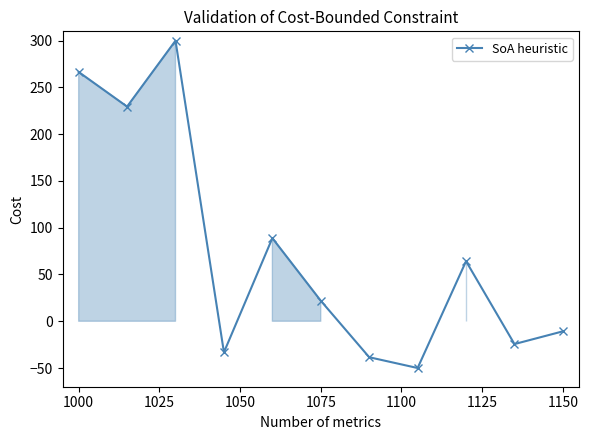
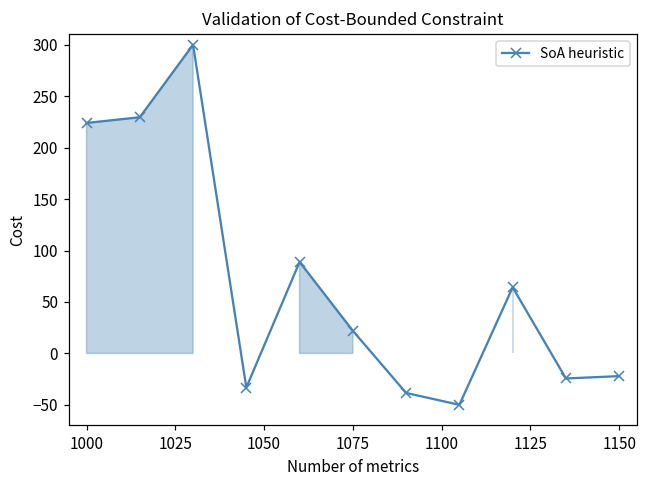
1000: 270 -> 220
1150: -10 -> -20
